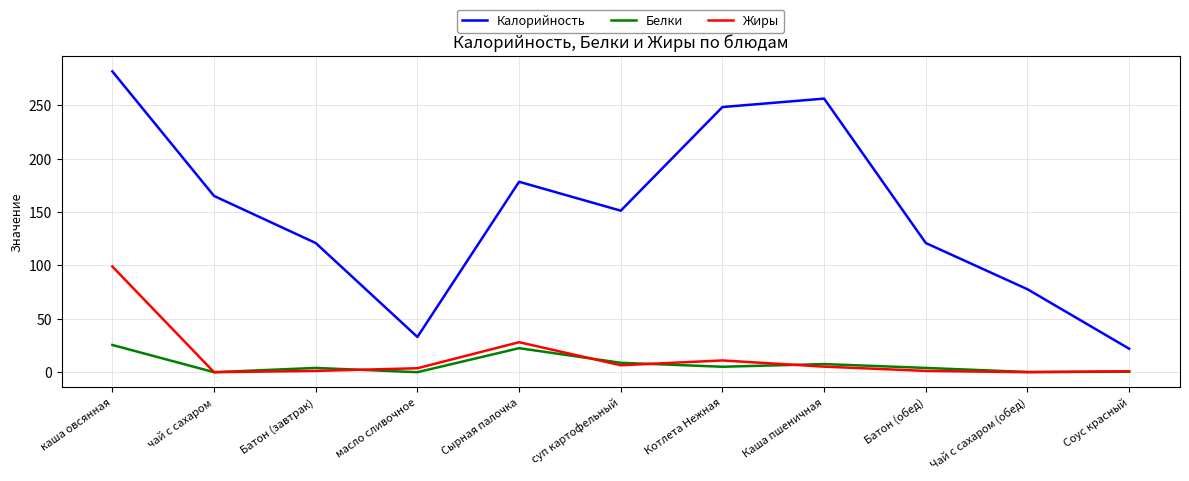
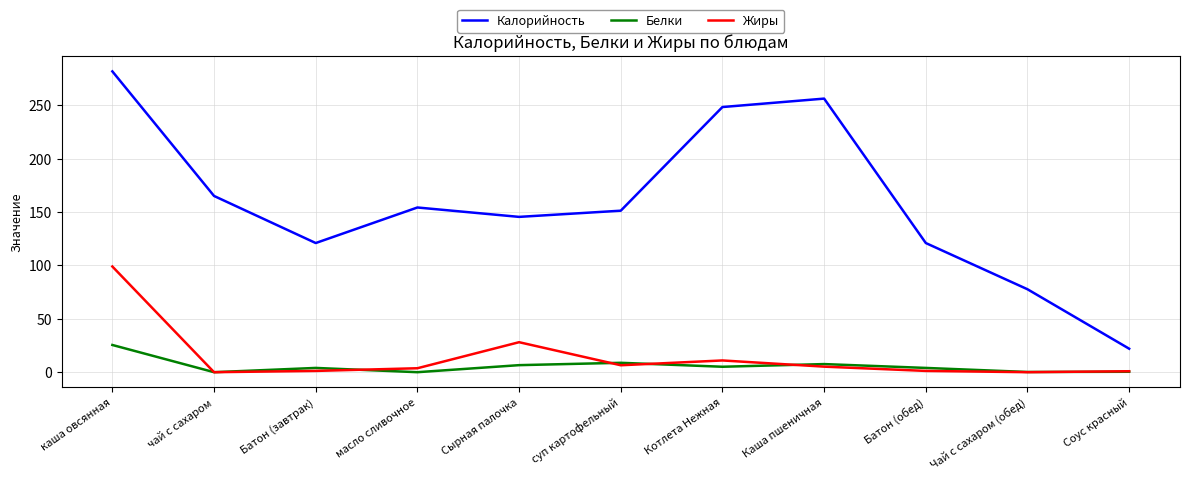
Калорийность, масло сливочное: 33 -> 154
Калорийность, Сырная палочка: 178 -> 146
Белки, Сырная палочка: 23 -> 7
